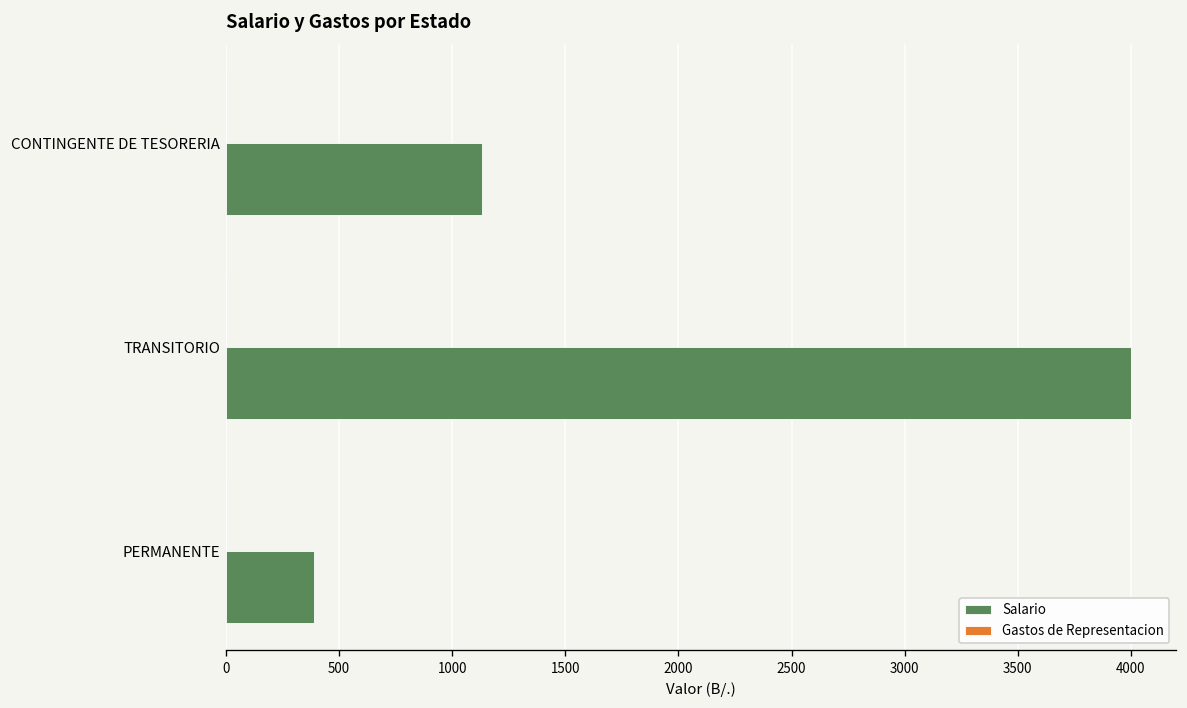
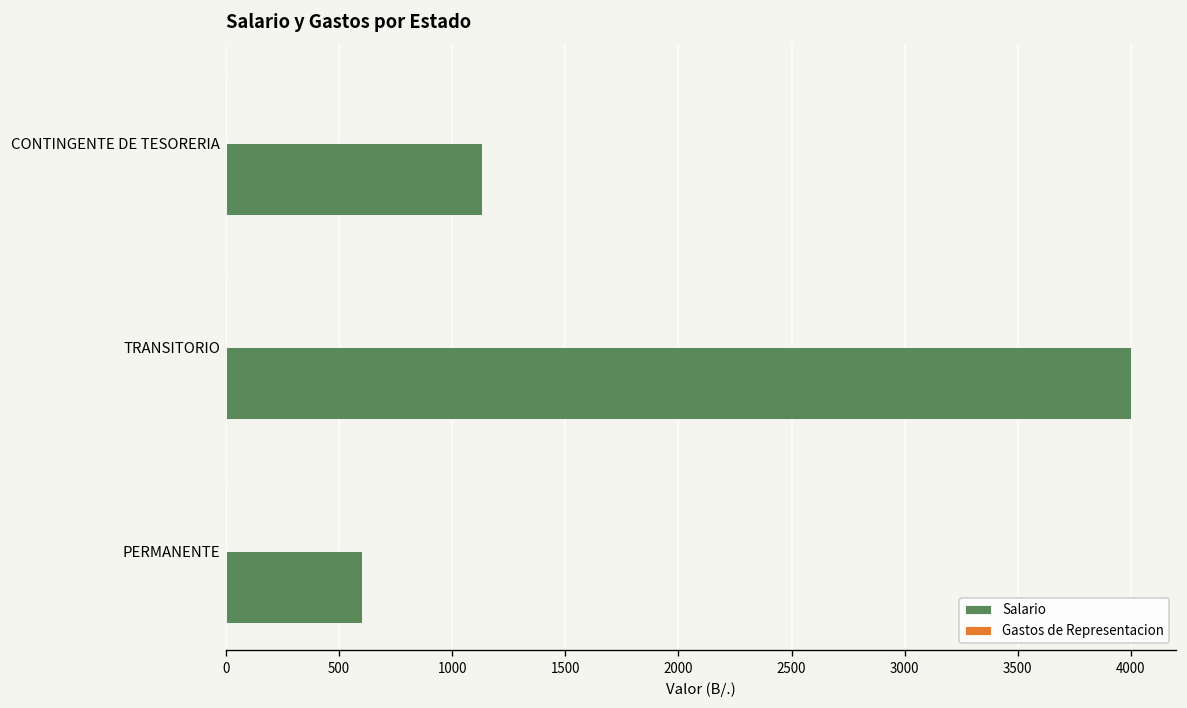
Salario, PERMANENTE: 390 -> 600
